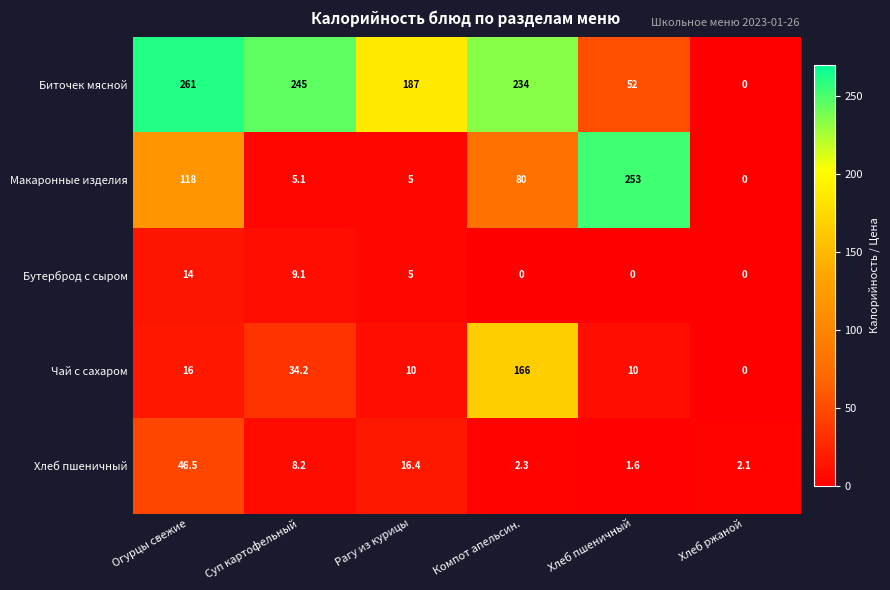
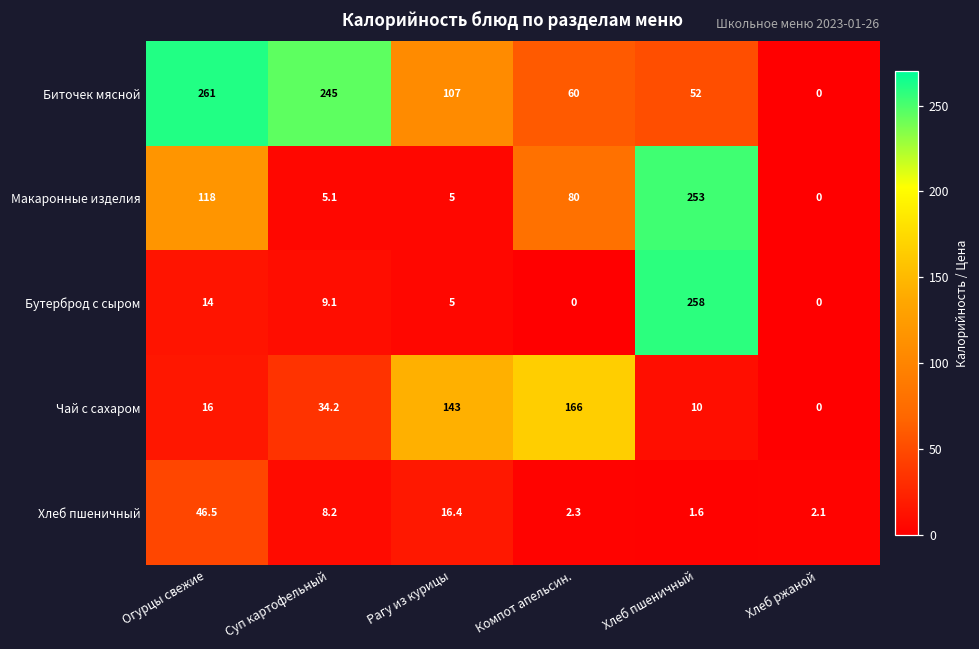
Биточек мясной, Рагу из курицы: 187 -> 107
Биточек мясной, Компот апельсин.: 234 -> 60
Бутерброд с сыром, Хлеб пшеничный: 0 -> 258
Чай с сахаром, Рагу из курицы: 10 -> 143
